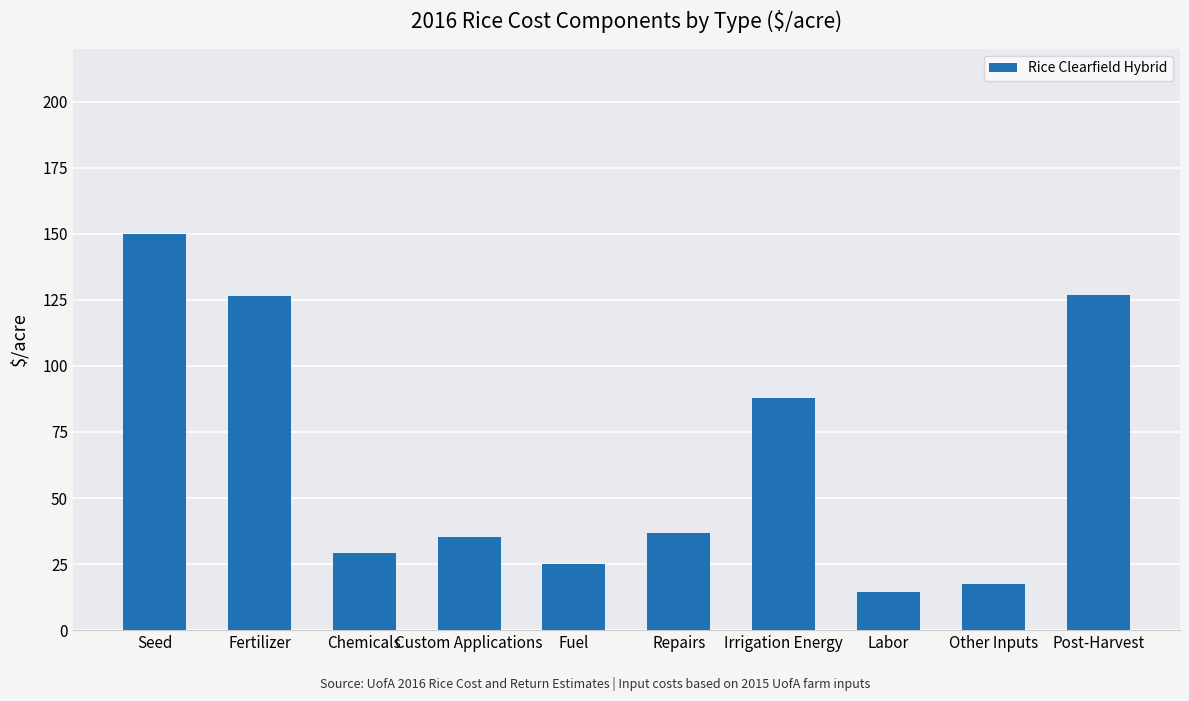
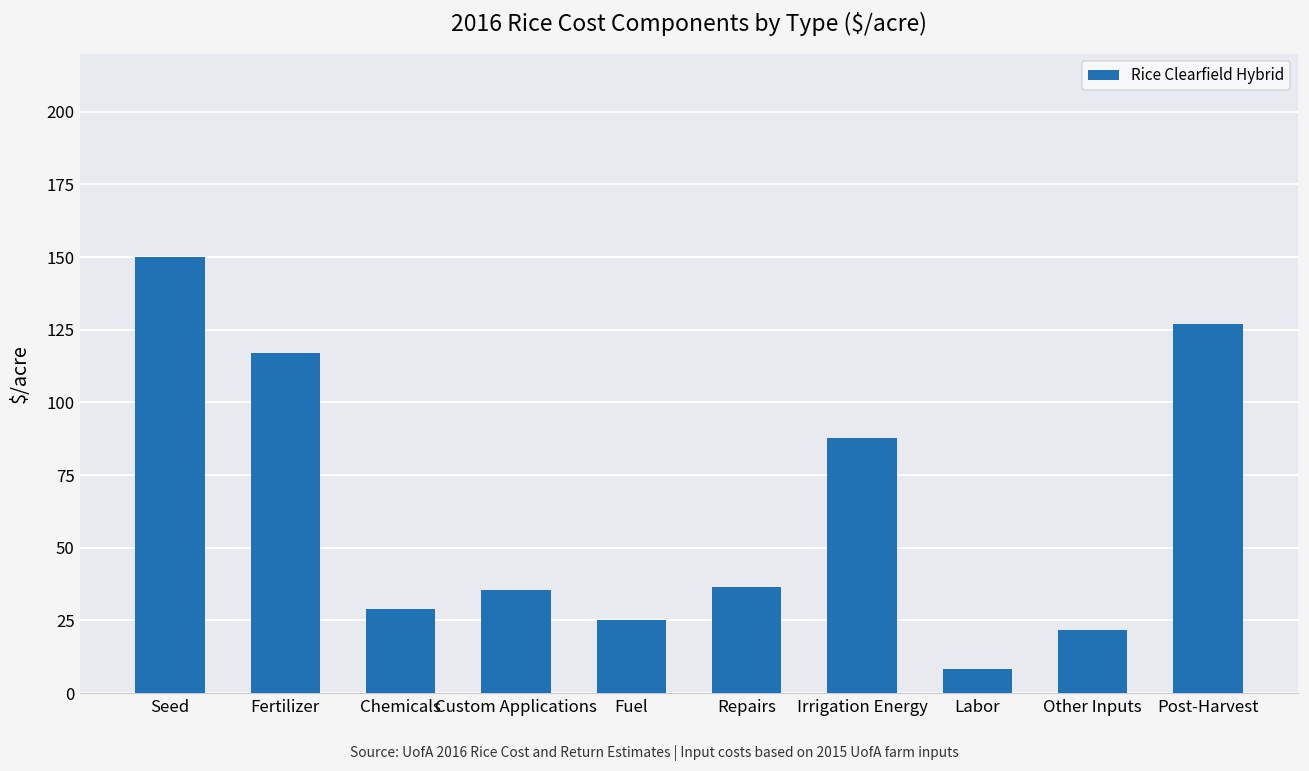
Fertilizer: 126 -> 117
Labor: 15 -> 8
Other Inputs: 18 -> 22
